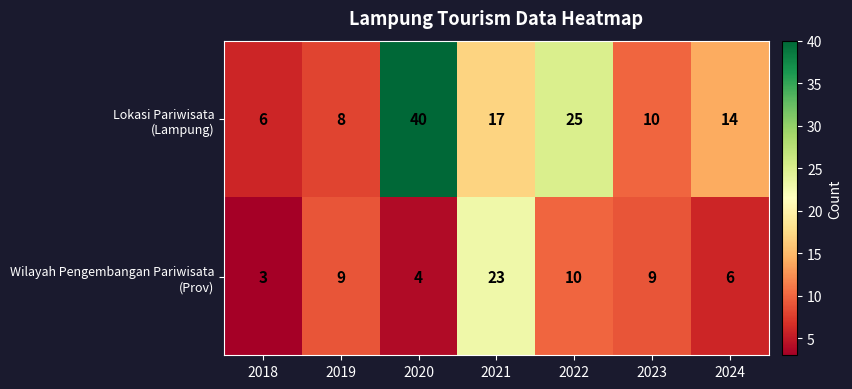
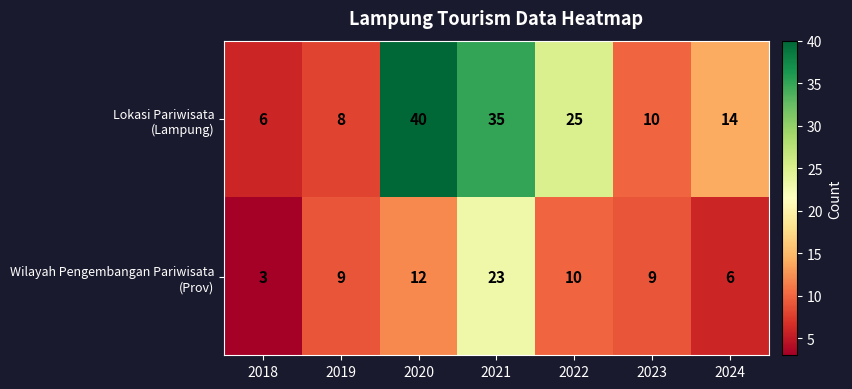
Lokasi Pariwisata (Lampung), 2021: 17 -> 35
Wilayah Pengembangan Pariwisata (Prov), 2020: 4 -> 12
